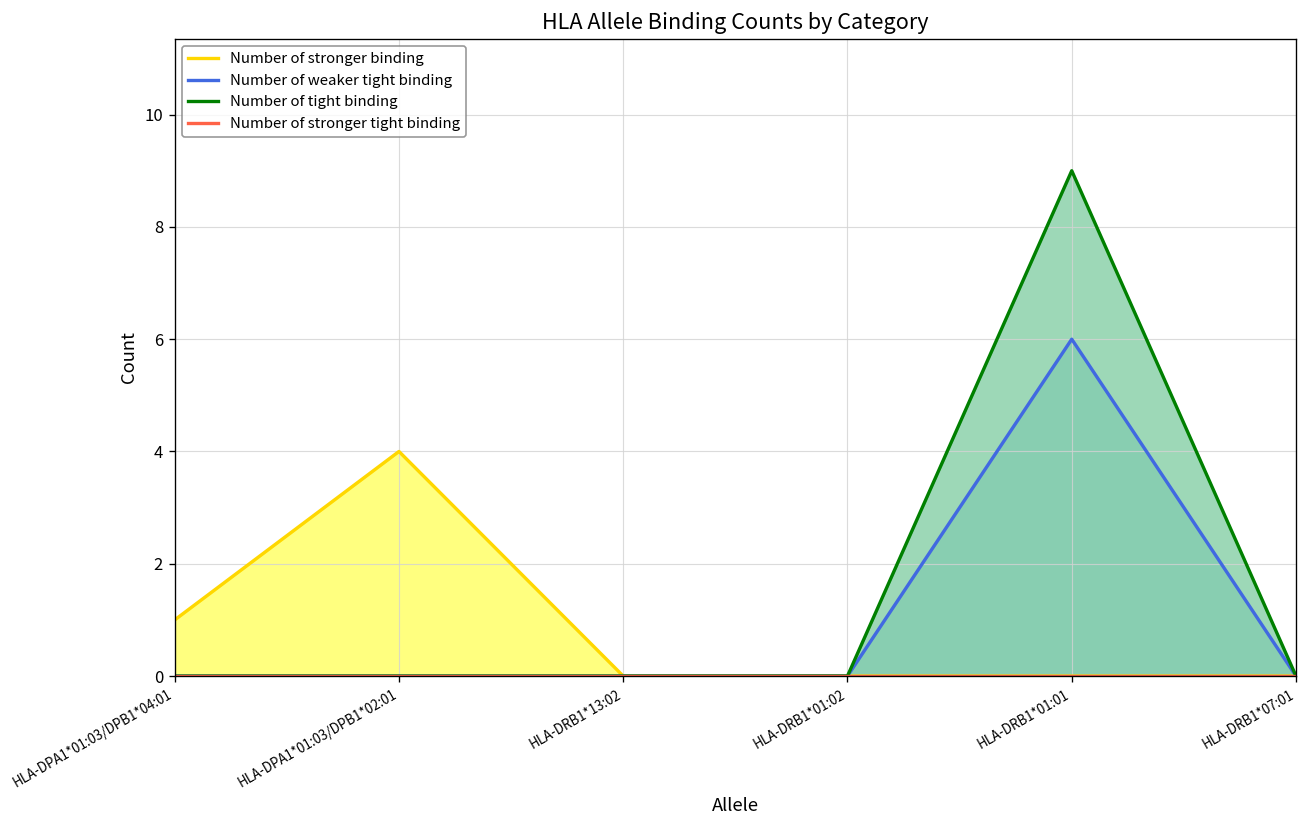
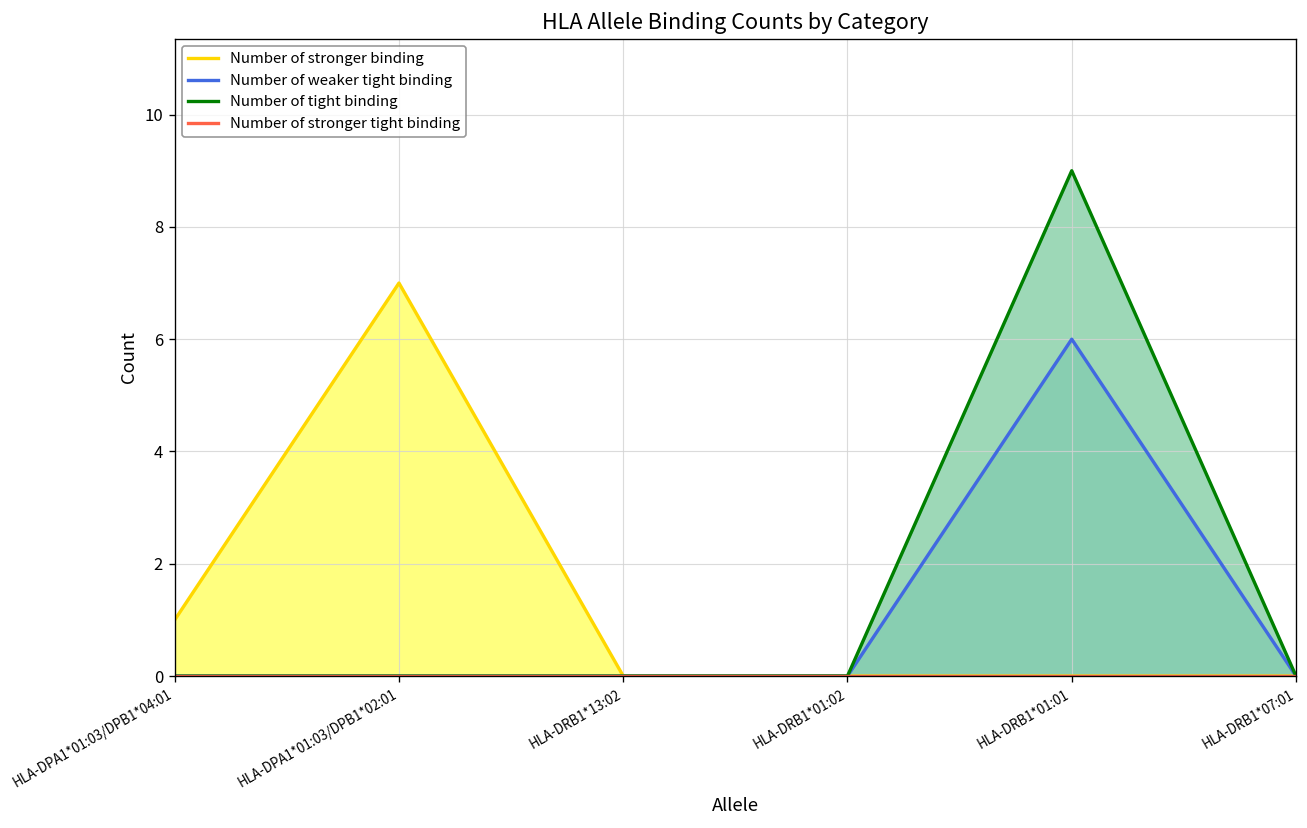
Number of stronger binding, HLA-DPA1*01:03/DPB1*02:01: 4 -> 7
